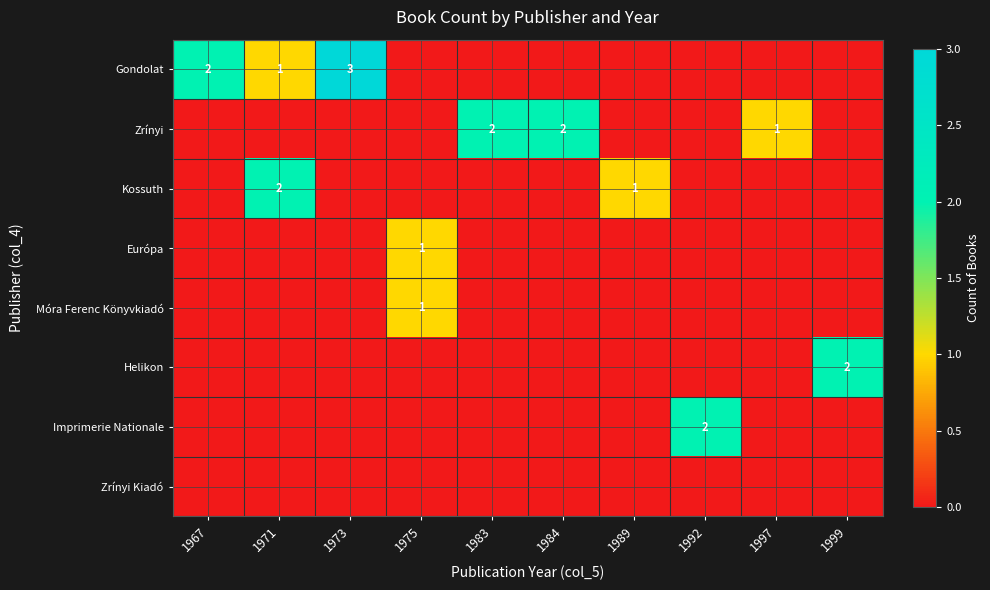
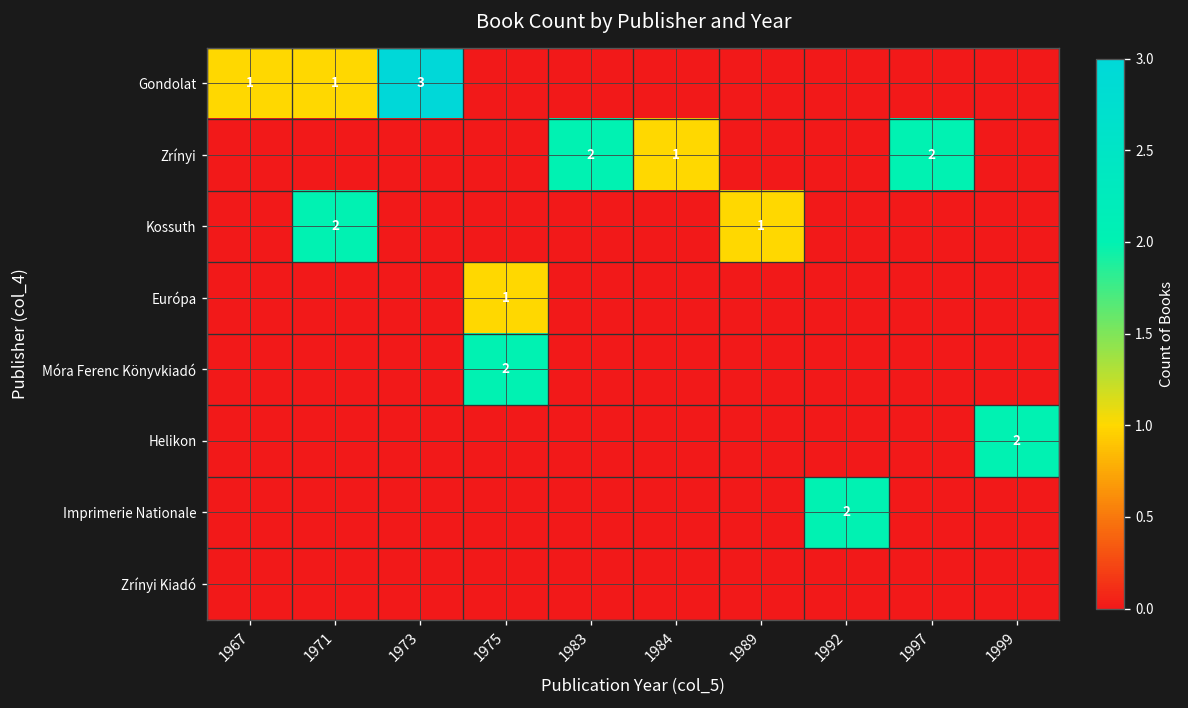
Gondolat, 1967: 2 -> 1
Zrínyi, 1984: 2 -> 1
Zrínyi, 1997: 1 -> 2
Móra Ferenc Könyvkiadó, 1975: 1 -> 2
